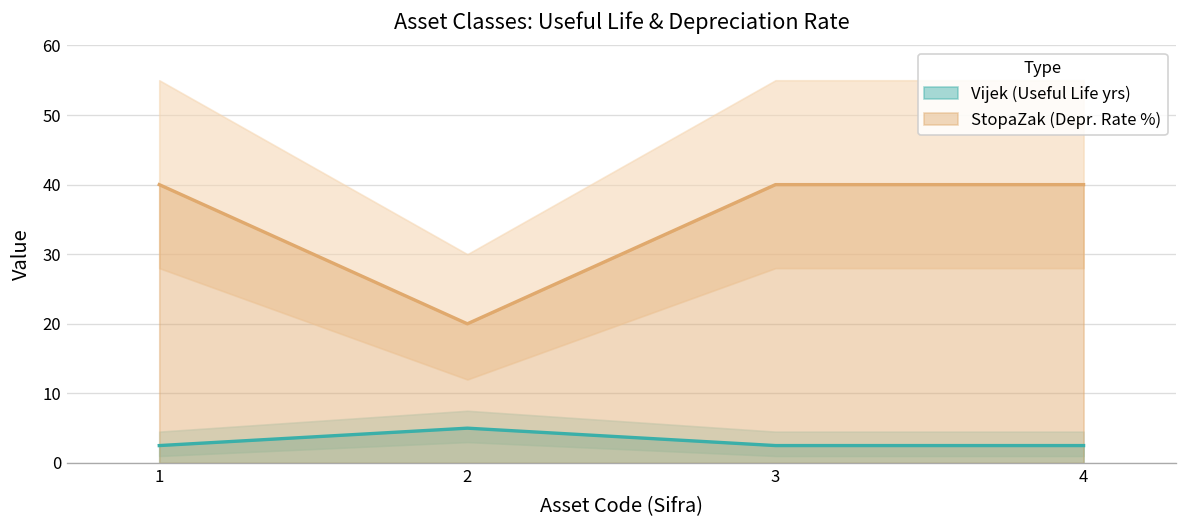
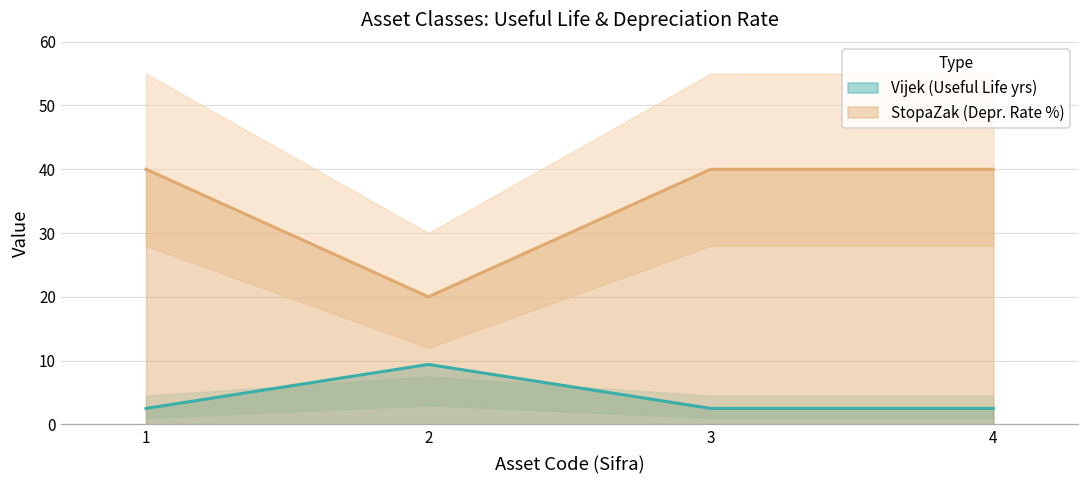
Vijek (Useful Life yrs), 2: 5 -> 9
